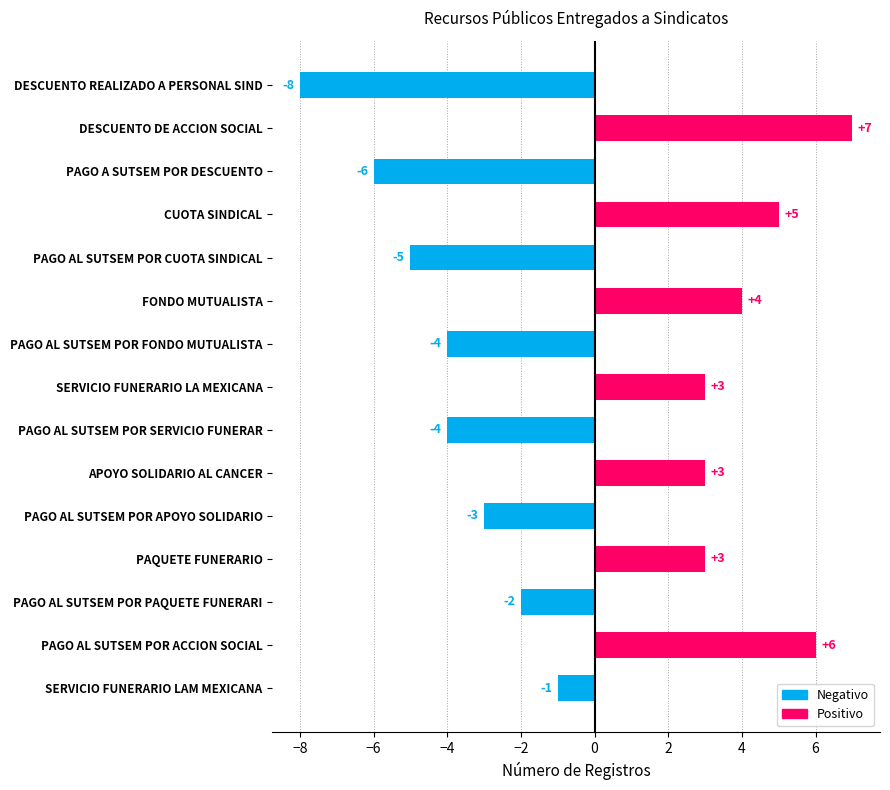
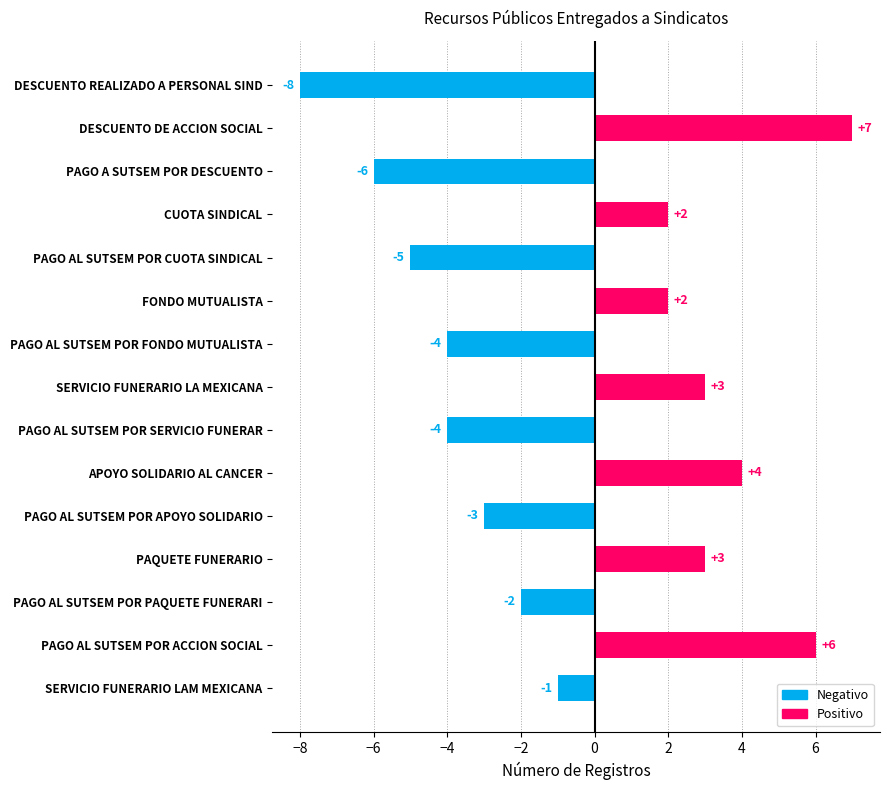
CUOTA SINDICAL: +5 -> +2
FONDO MUTUALISTA: +4 -> +2
APOYO SOLIDARIO AL CANCER: +3 -> +4
